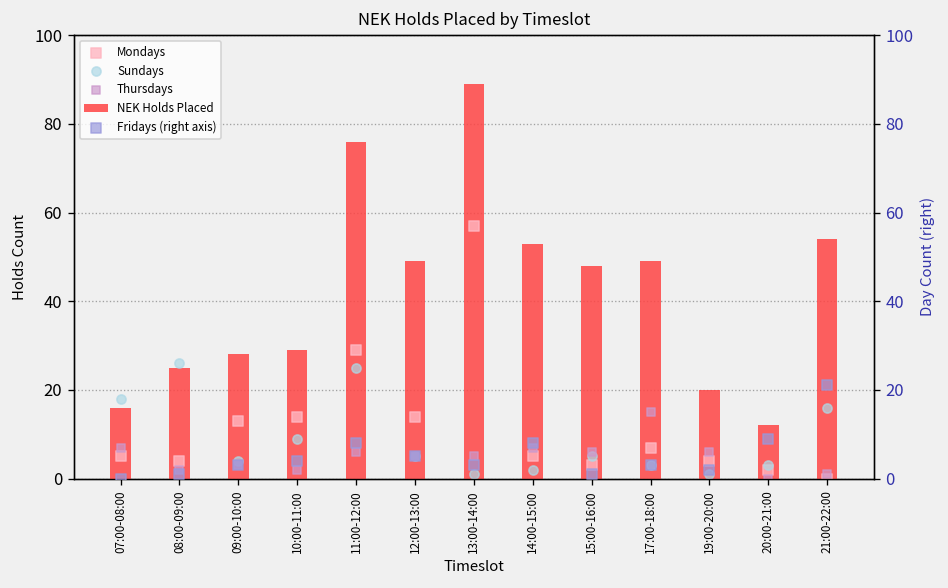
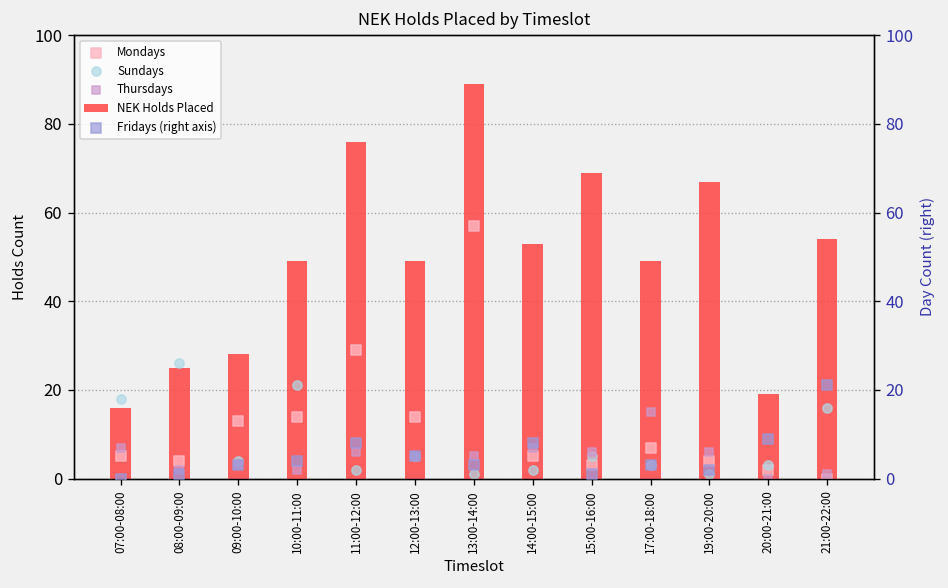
NEK Holds Placed, 10:00-11:00: 29 -> 49
Sundays, 10:00-11:00: 9 -> 21
Sundays, 11:00-12:00: 25 -> 2
NEK Holds Placed, 15:00-16:00: 48 -> 69
NEK Holds Placed, 19:00-20:00: 20 -> 67
NEK Holds Placed, 20:00-21:00: 12 -> 19
